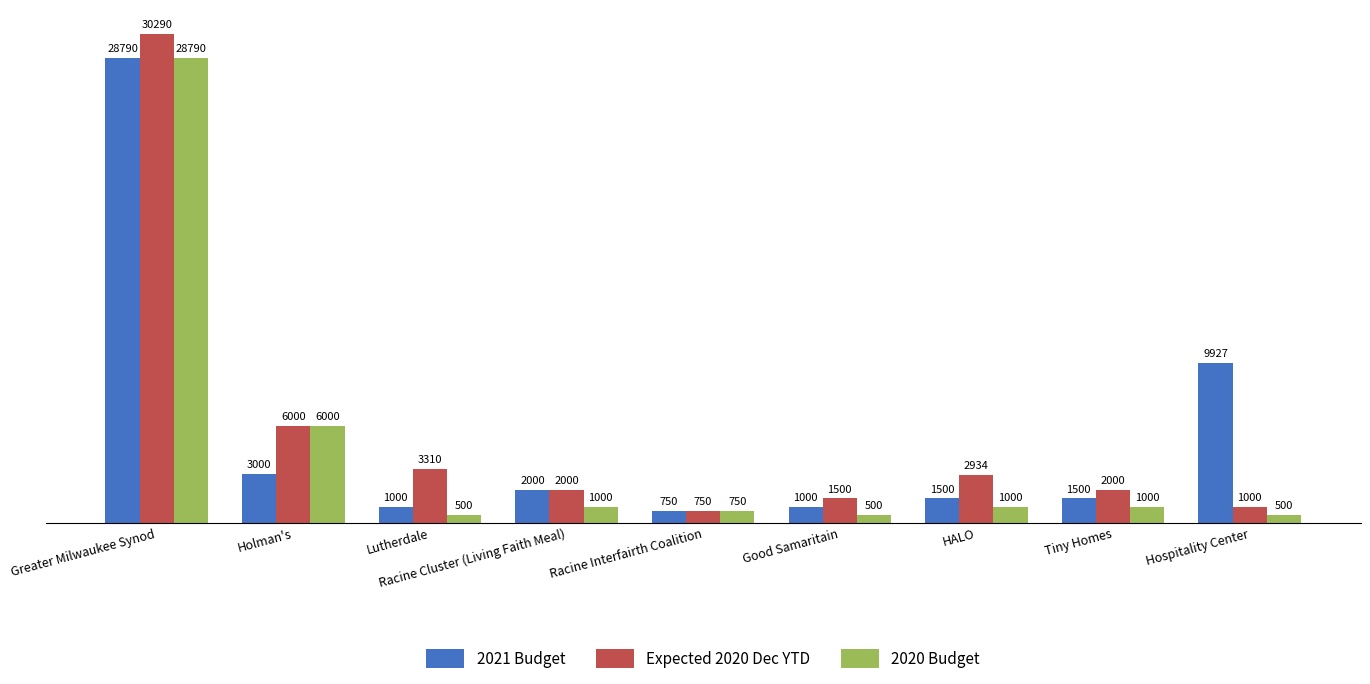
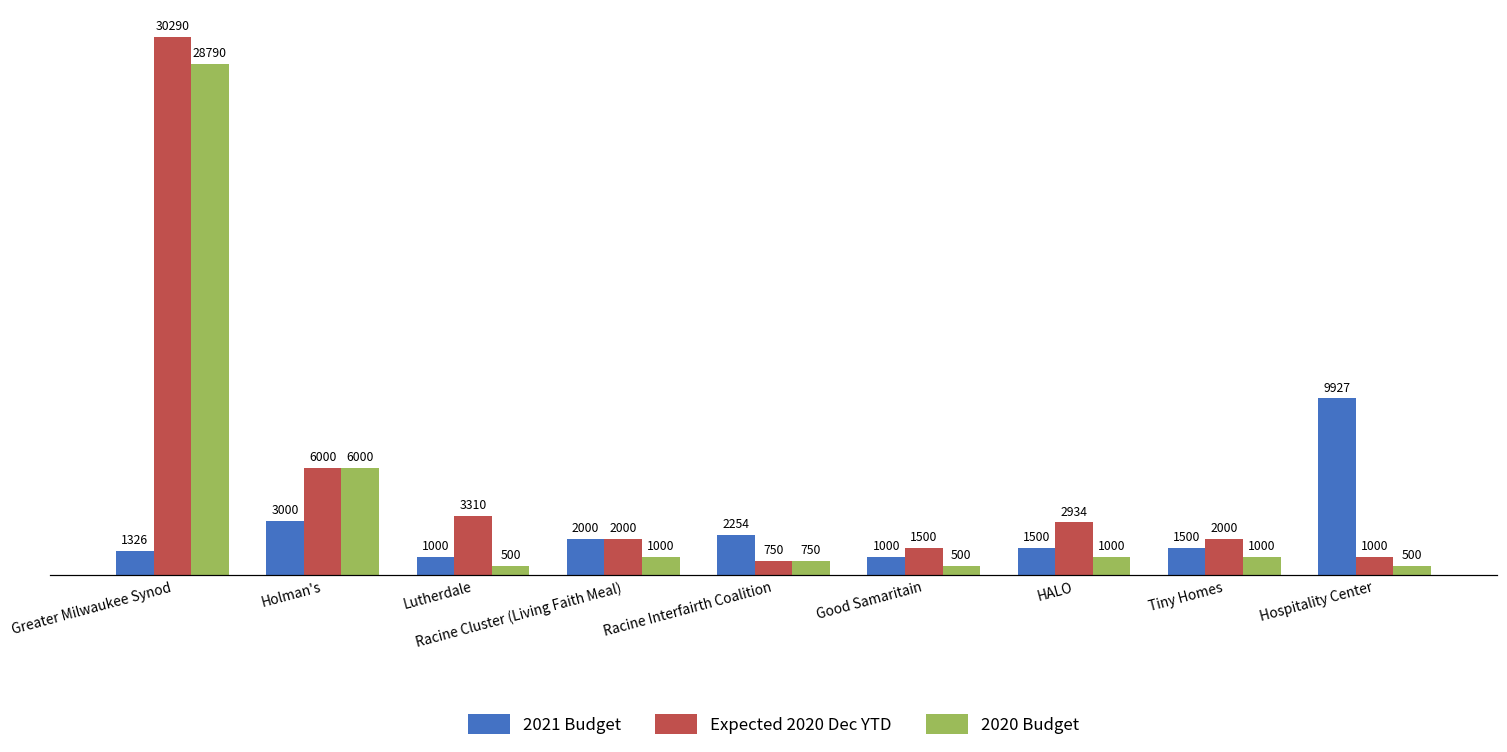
2021 Budget, Greater Milwaukee Synod: 28790 -> 1326
2021 Budget, Racine Interfairth Coalition: 750 -> 2254
